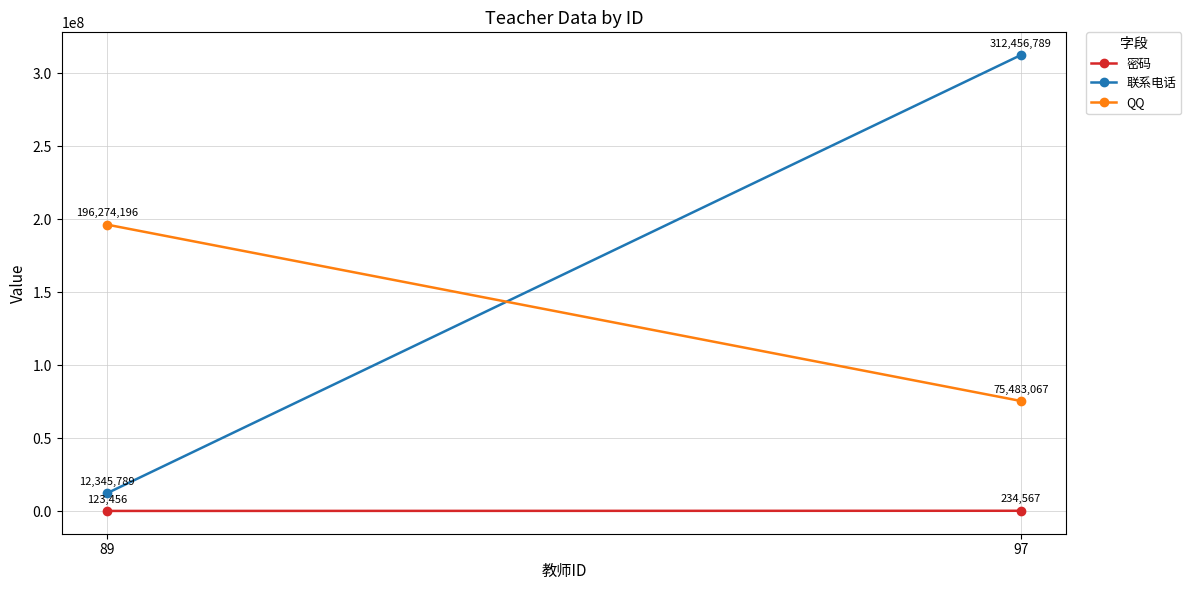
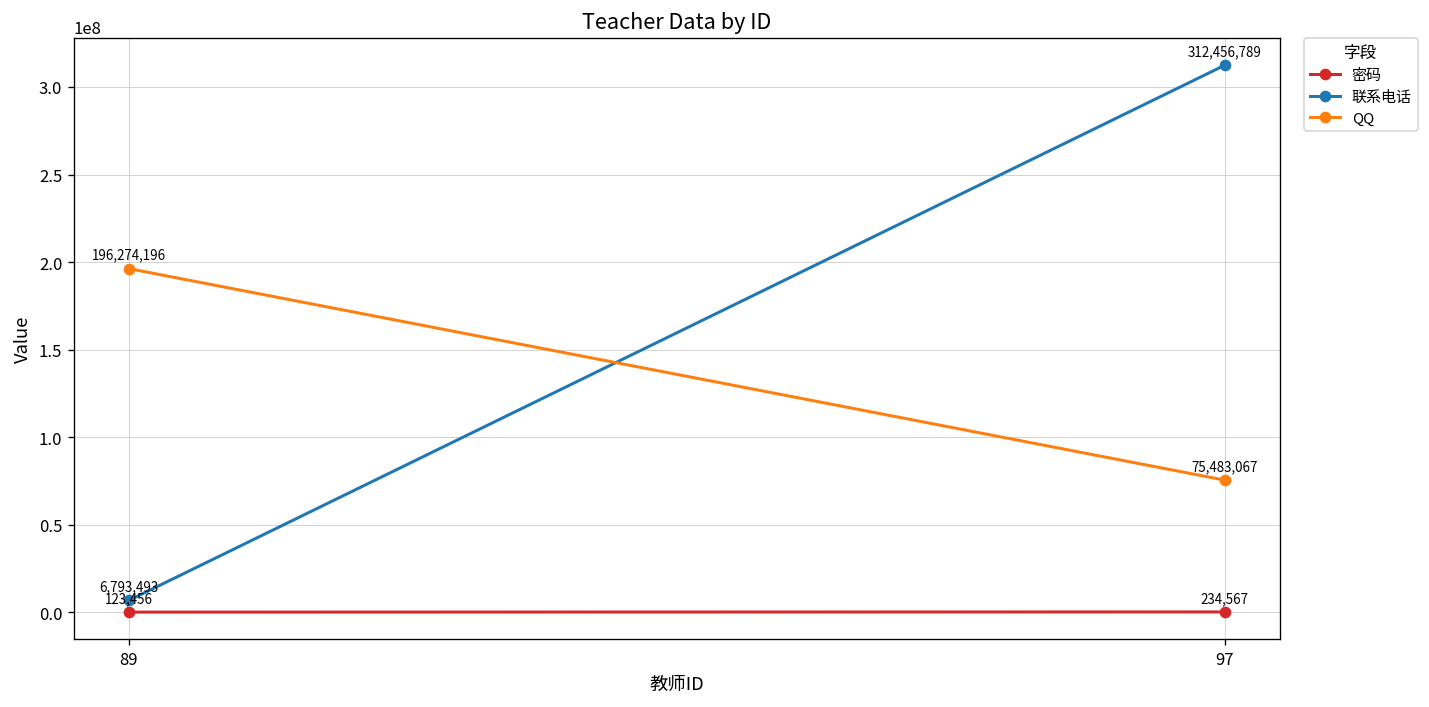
联系电话, 89: 12,345,789 -> 6,793,493
